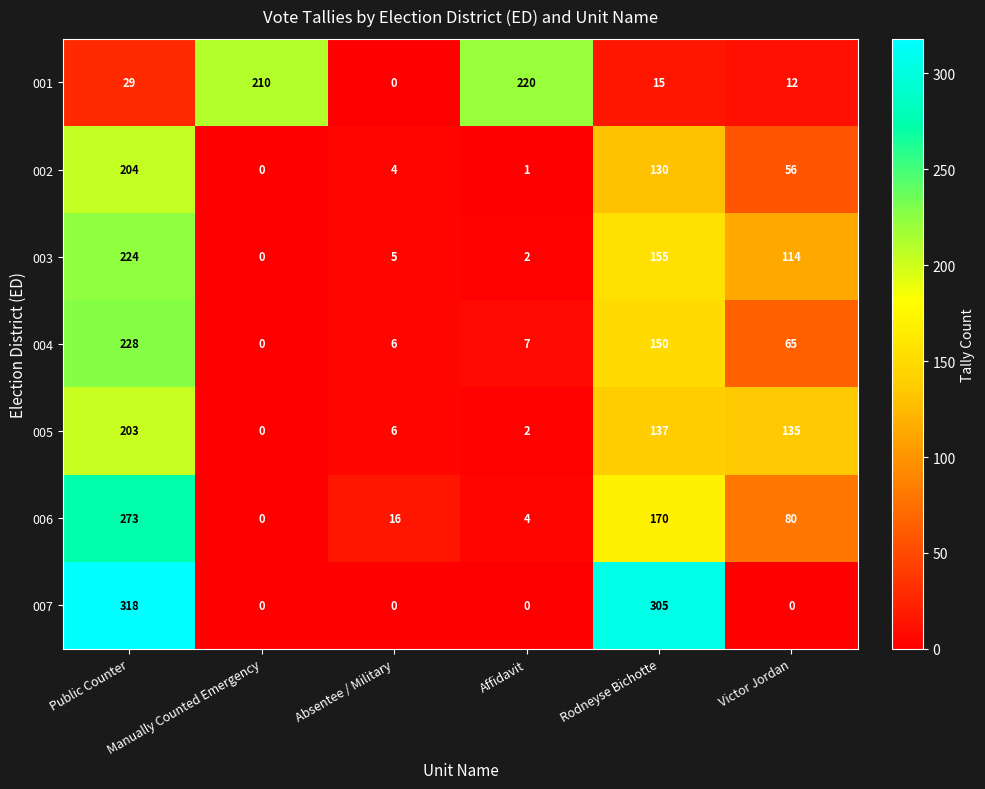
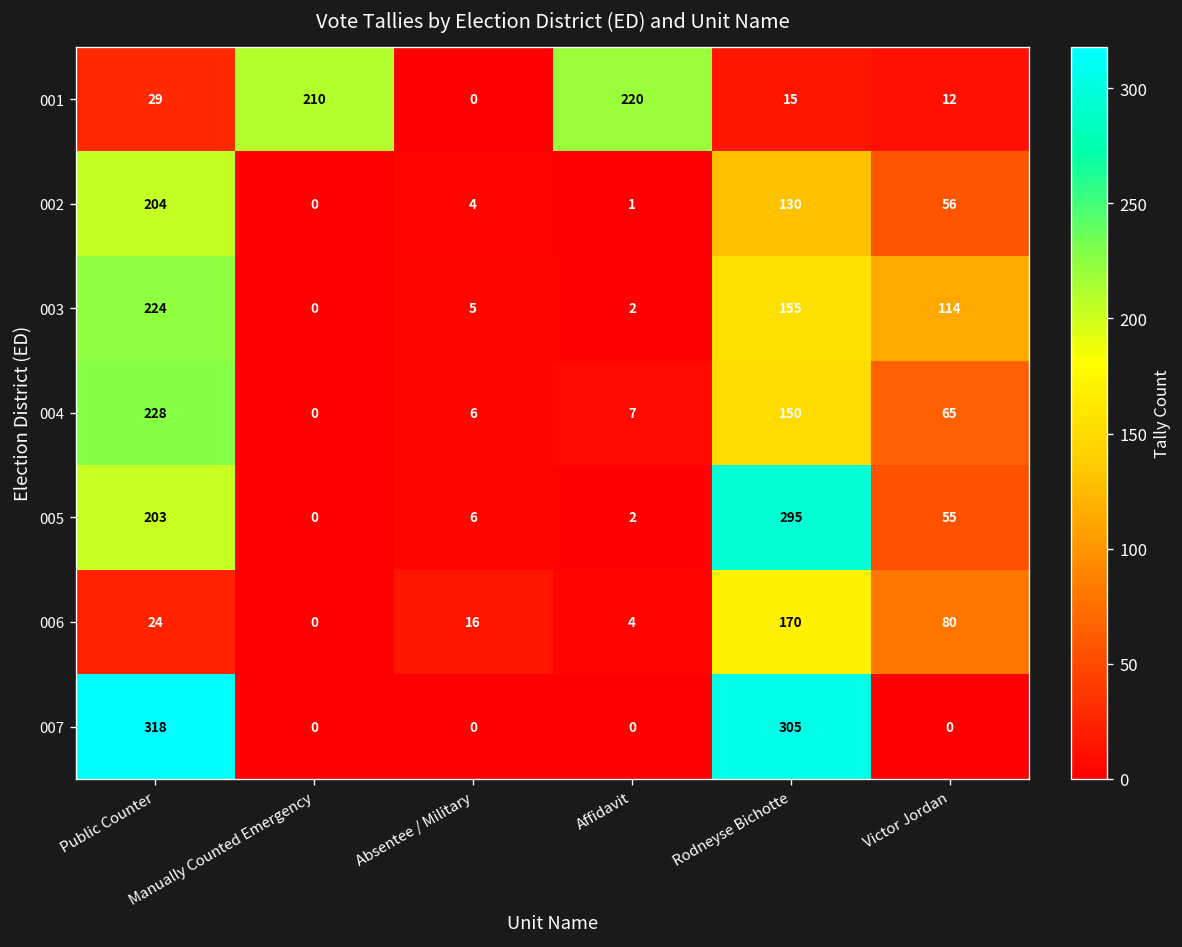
005, Rodneyse Bichotte: 137 -> 295
005, Victor Jordan: 135 -> 55
006, Public Counter: 273 -> 24
